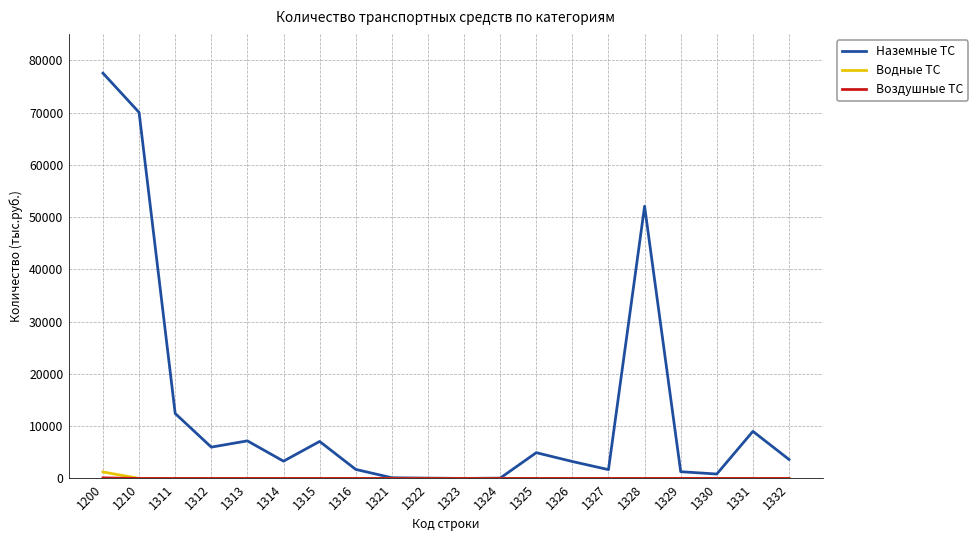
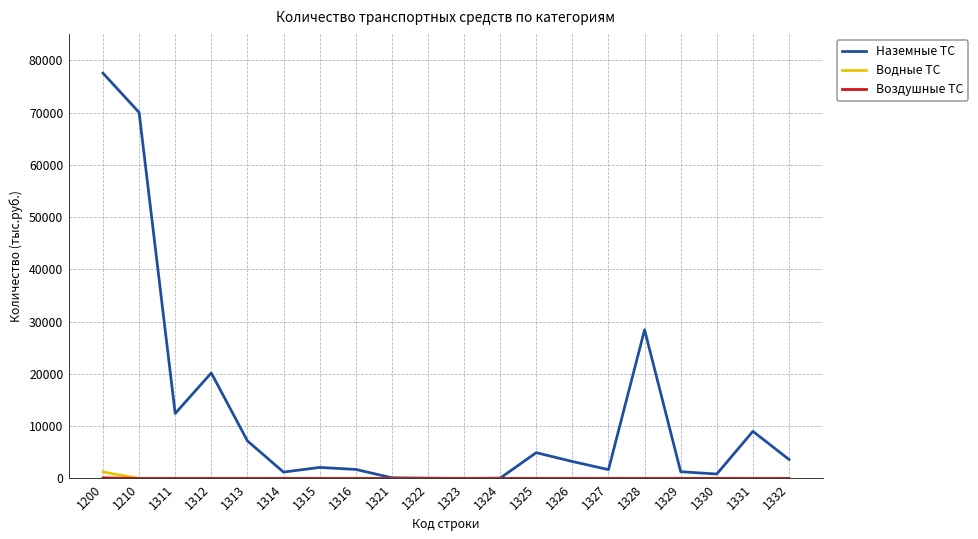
Наземные ТС, 1312: 6000 -> 20000
Наземные ТС, 1314: 3000 -> 1000
Наземные ТС, 1315: 7000 -> 2000
Наземные ТС, 1328: 52000 -> 28000
